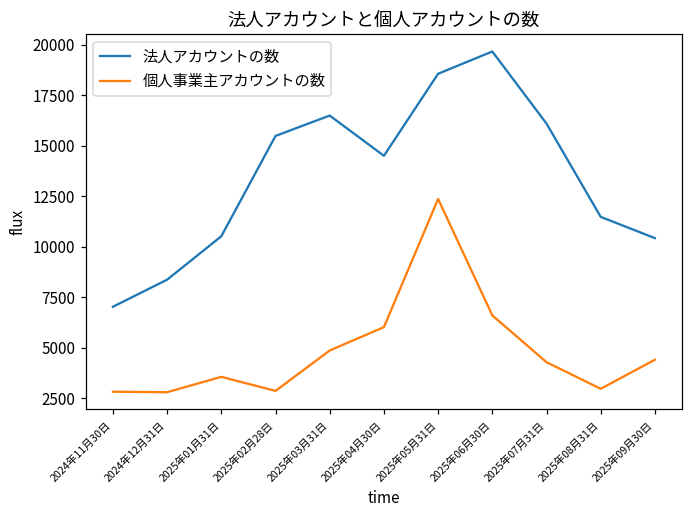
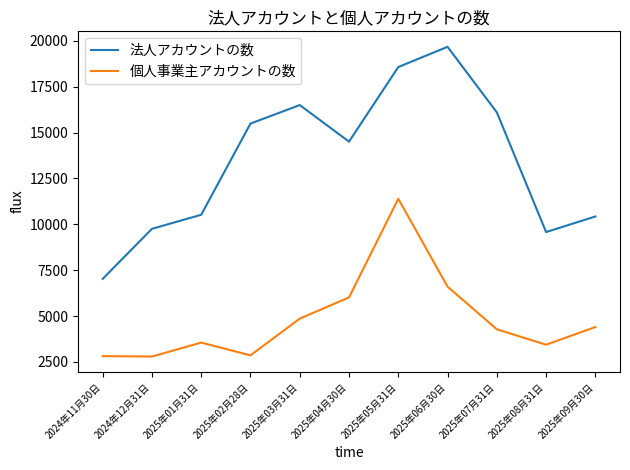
法人アカウントの数, 2024年12月31日: 8400 -> 9800
個人事業主アカウントの数, 2025年05月31日: 12400 -> 11400
法人アカウントの数, 2025年08月31日: 11500 -> 9600
個人事業主アカウントの数, 2025年08月31日: 3000 -> 3400
